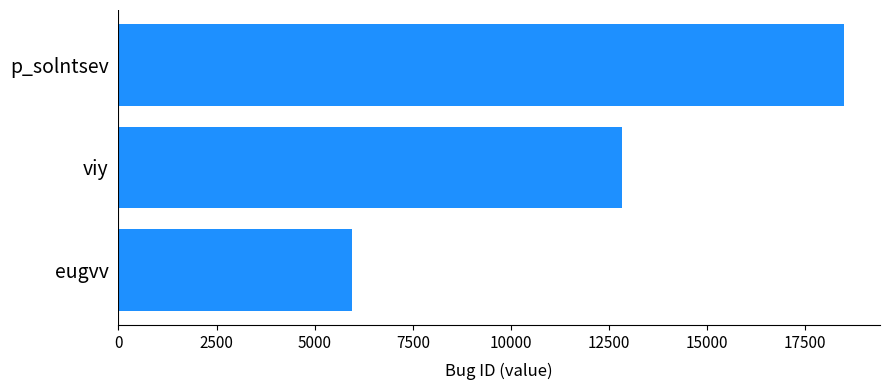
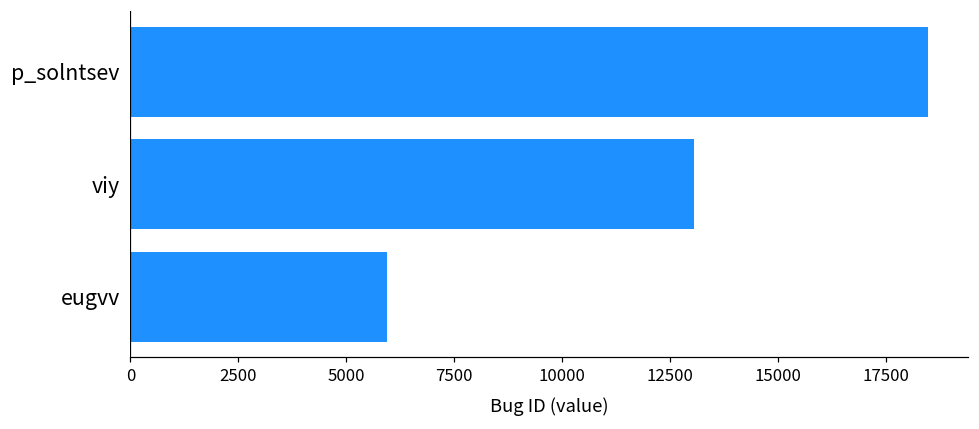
viy: 12800 -> 13100
